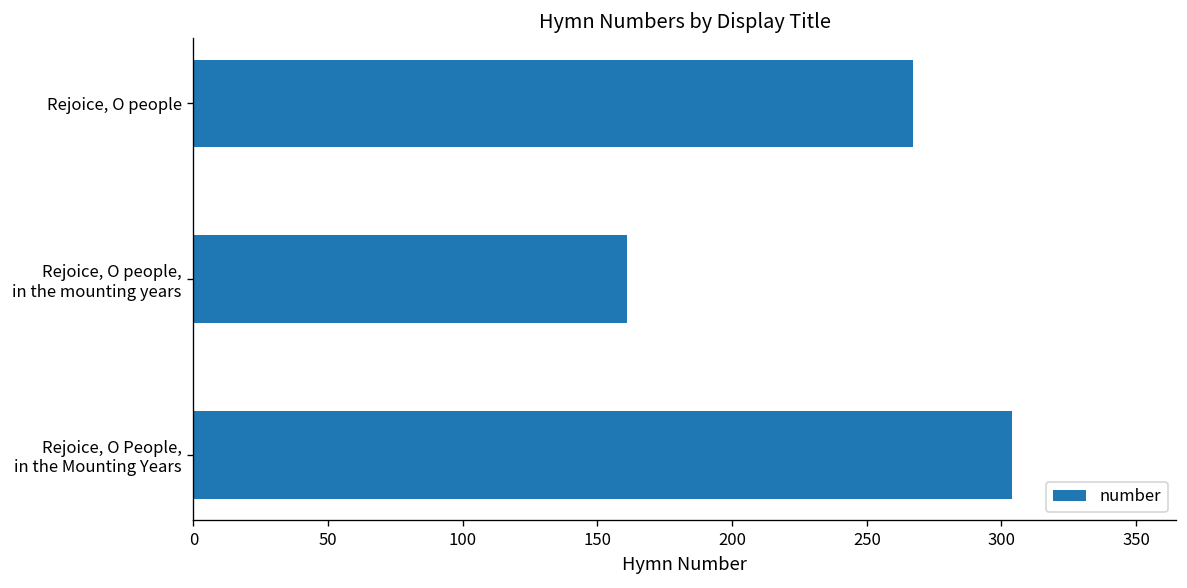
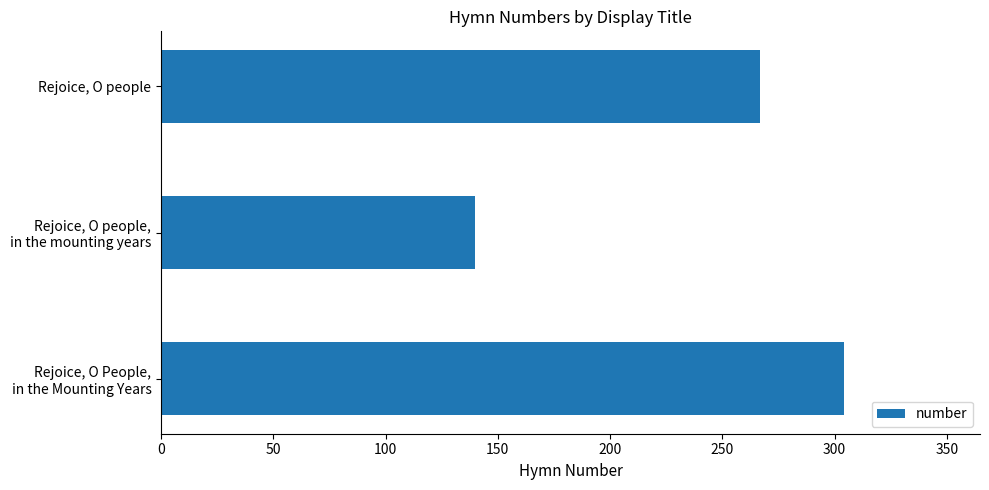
Rejoice, O people, in the mounting years: 161 -> 140
